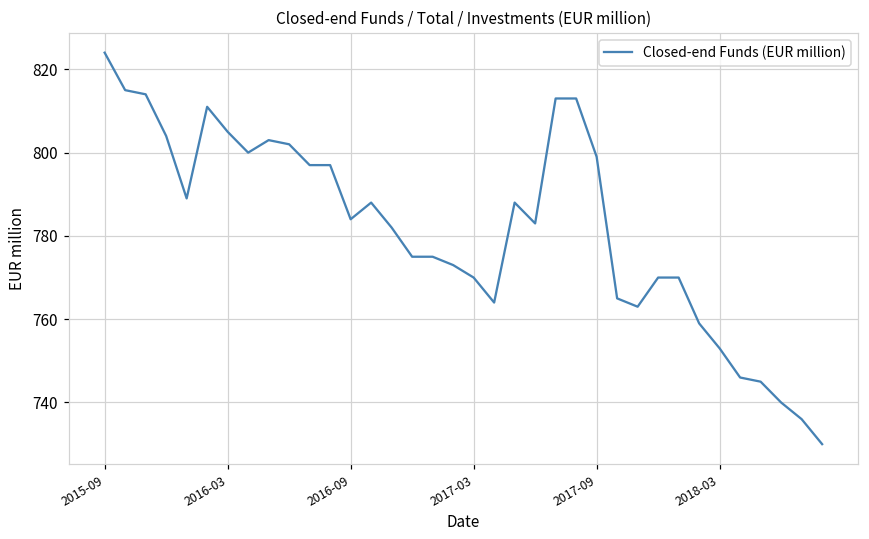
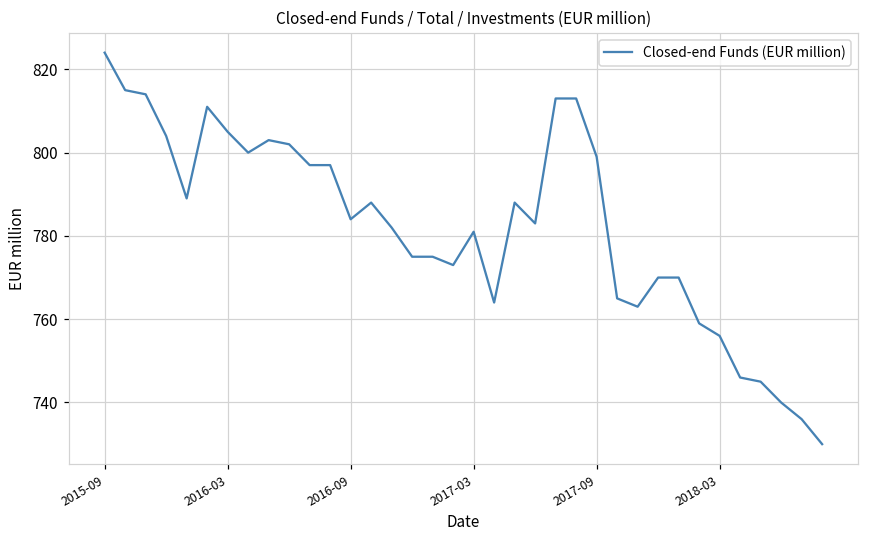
2017-03: 770 -> 781
2018-03: 753 -> 756
